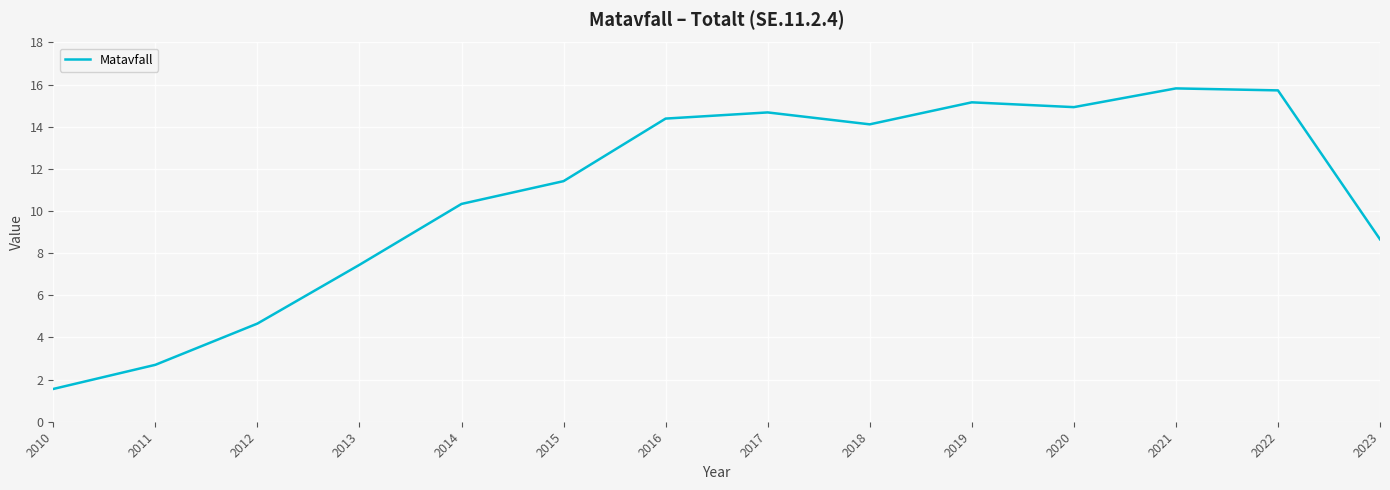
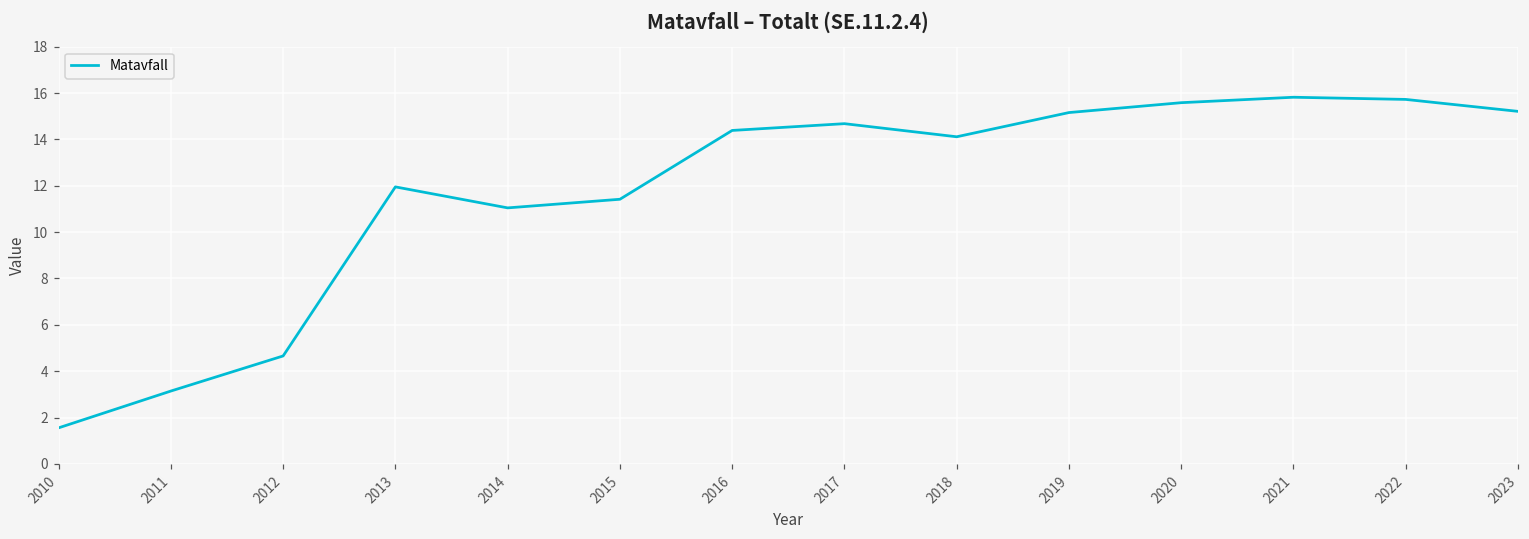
2011: 2.7 -> 3.1
2013: 7.4 -> 12.0
2014: 10.3 -> 11.0
2020: 14.9 -> 15.6
2023: 8.7 -> 15.2
